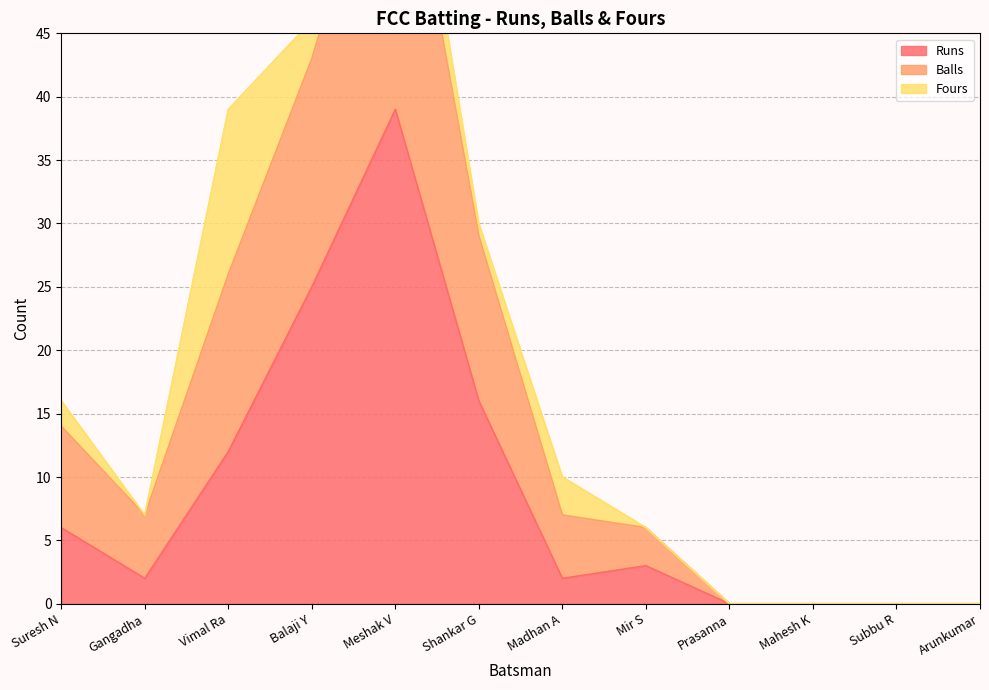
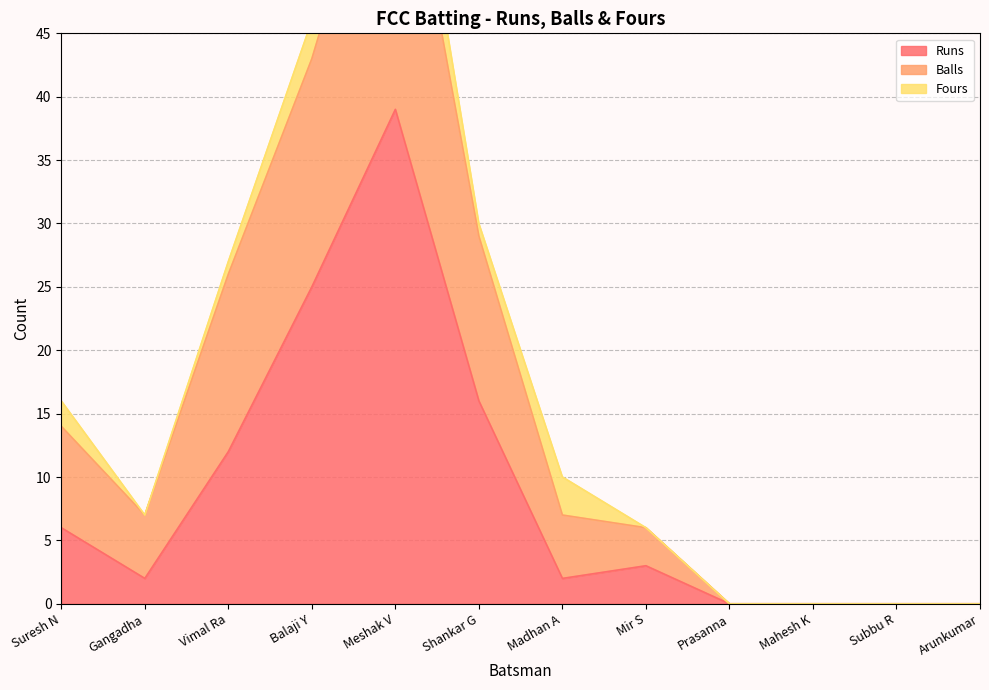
Fours, Vimal Ra: 13 -> 1
